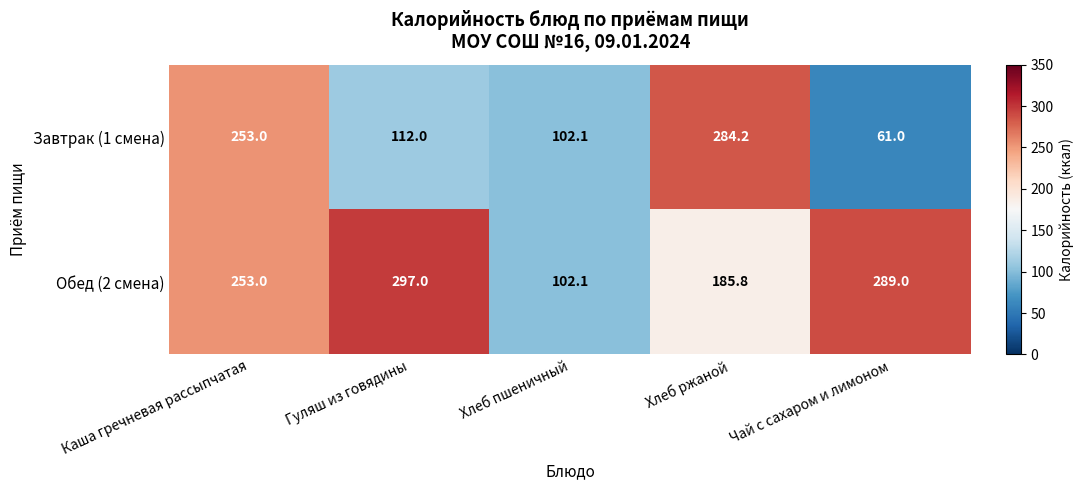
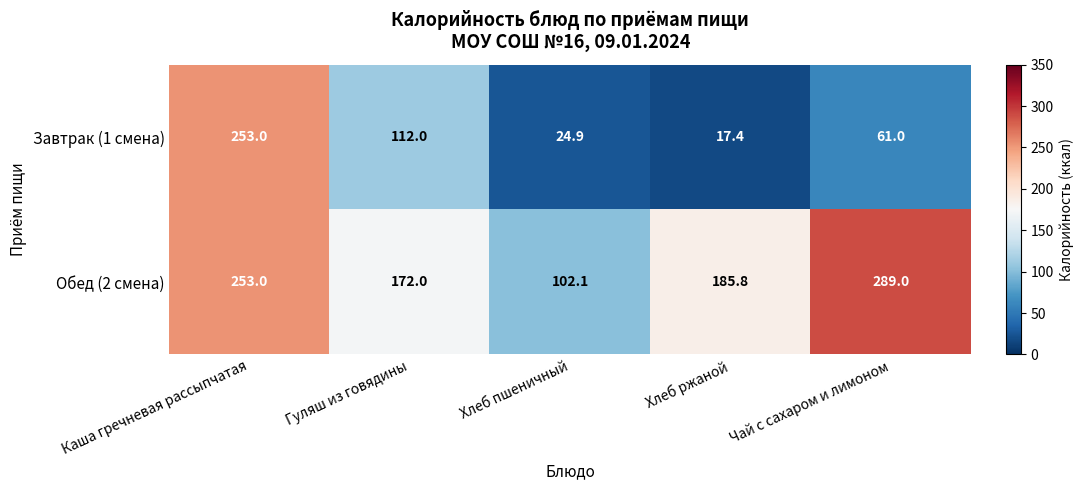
Завтрак (1 смена), Хлеб пшеничный: 102.1 -> 24.9
Завтрак (1 смена), Хлеб ржаной: 284.2 -> 17.4
Обед (2 смена), Гуляш из говядины: 297.0 -> 172.0
